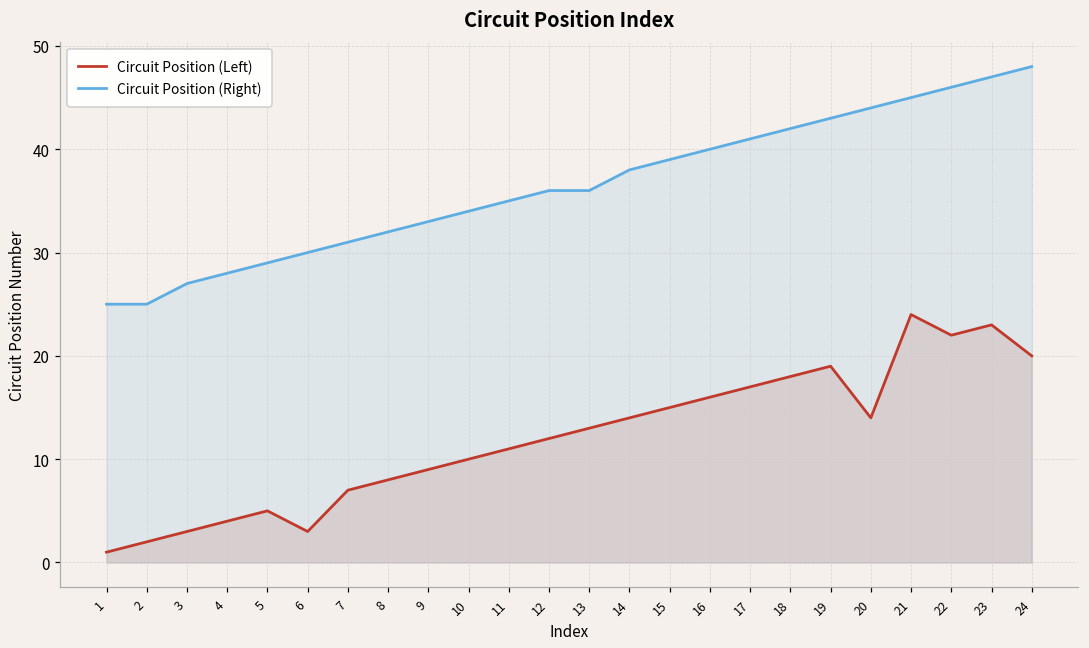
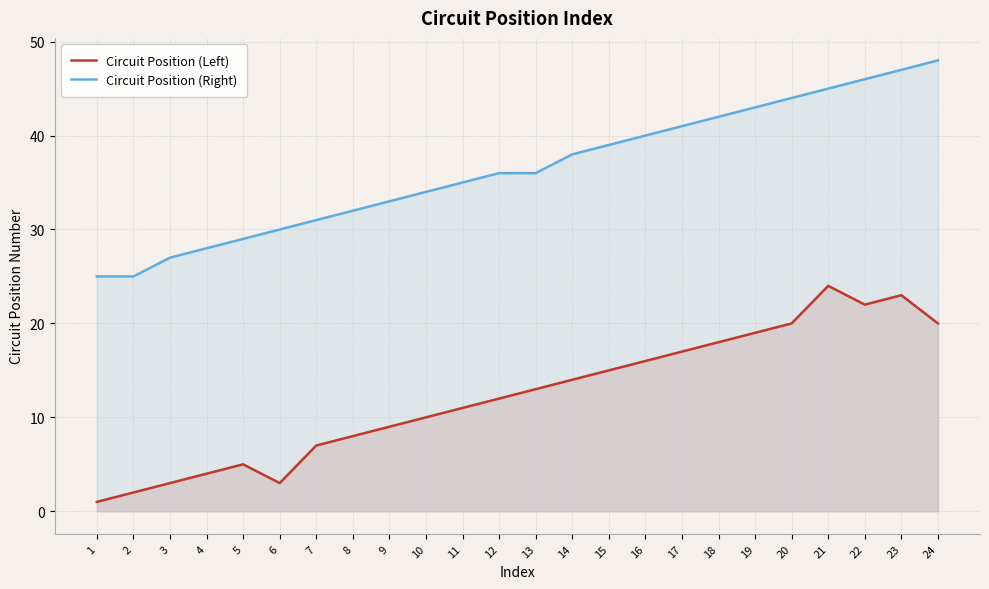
Circuit Position (Left), 20: 14 -> 20
